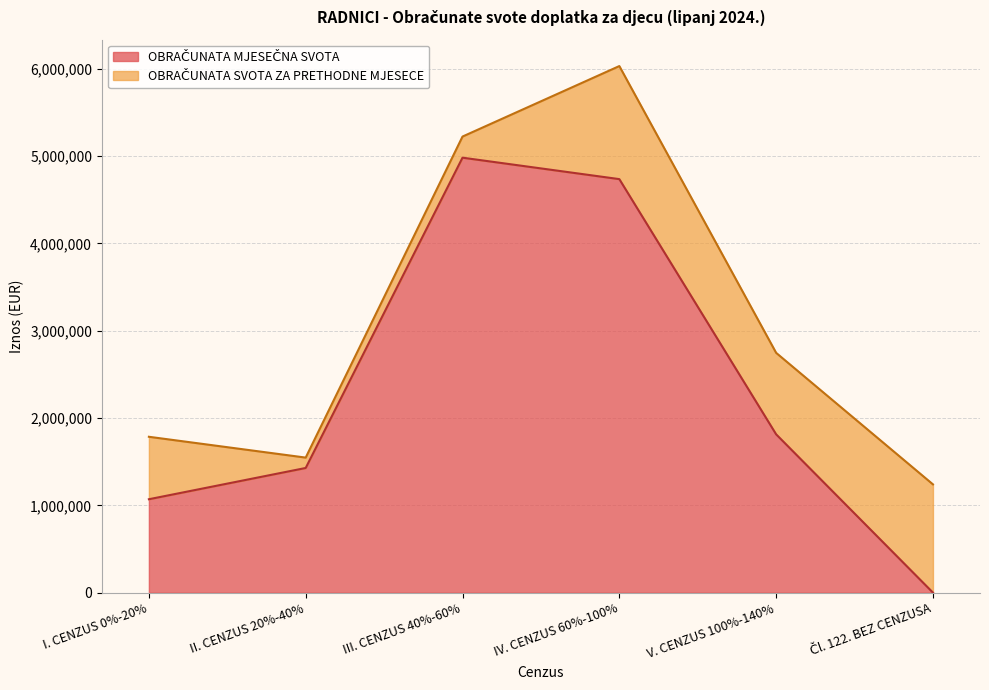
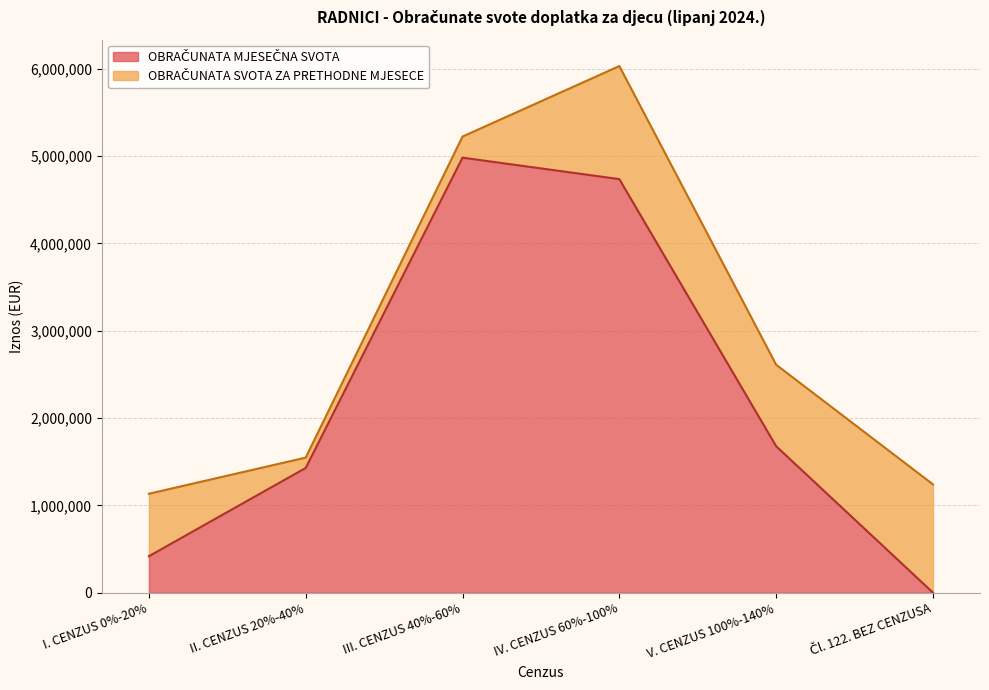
OBRAČUNATA MJESEČNA SVOTA, I. CENZUS 0%-20%: 1,100,000 -> 400,000
OBRAČUNATA MJESEČNA SVOTA, V. CENZUS 100%-140%: 1,800,000 -> 1,700,000
